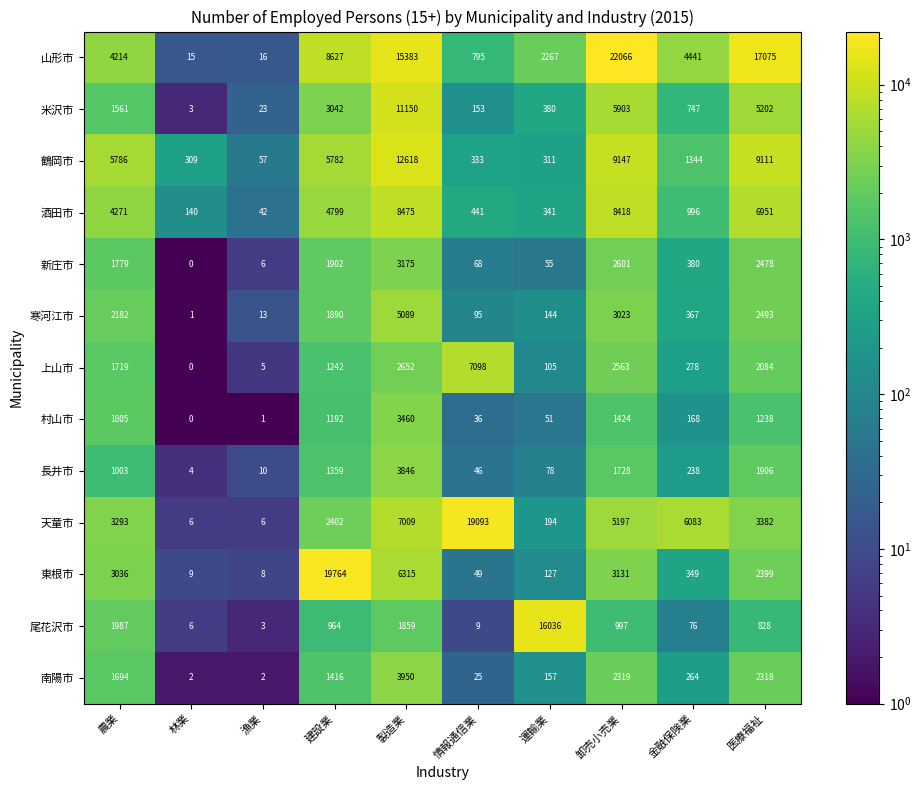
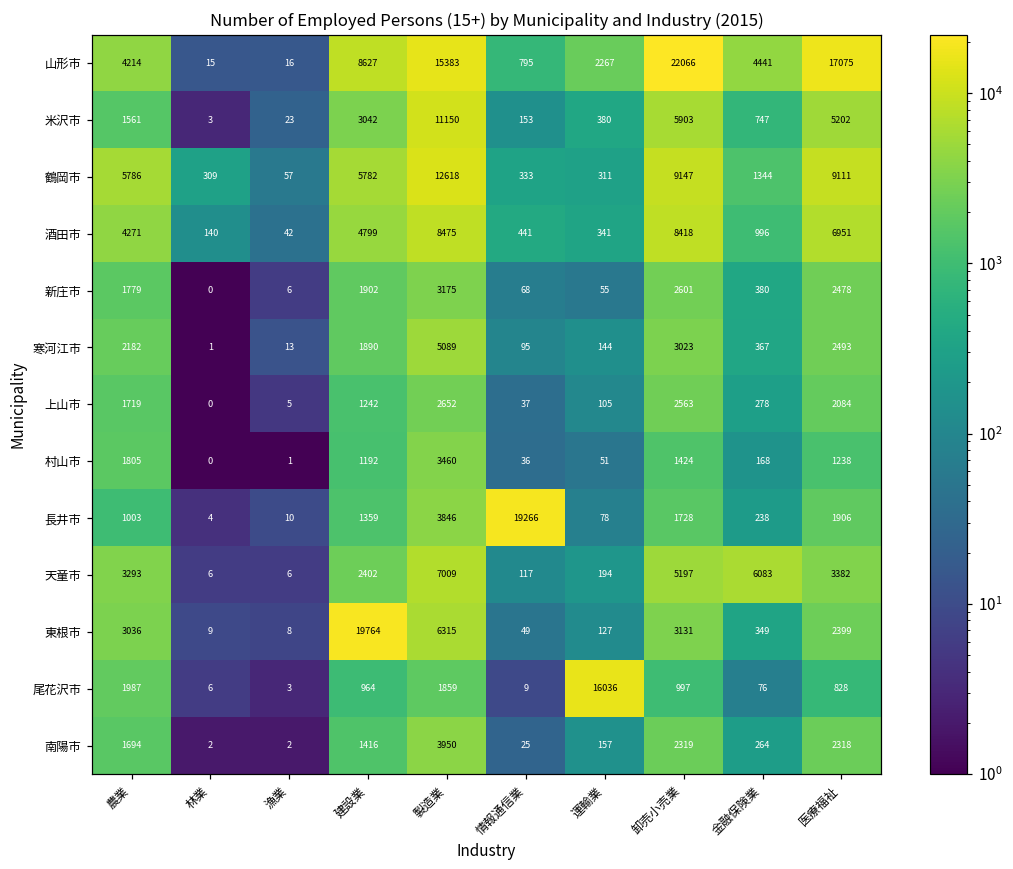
上山市, 情報通信業: 7098 -> 37
長井市, 情報通信業: 46 -> 19266
天童市, 情報通信業: 19093 -> 117
